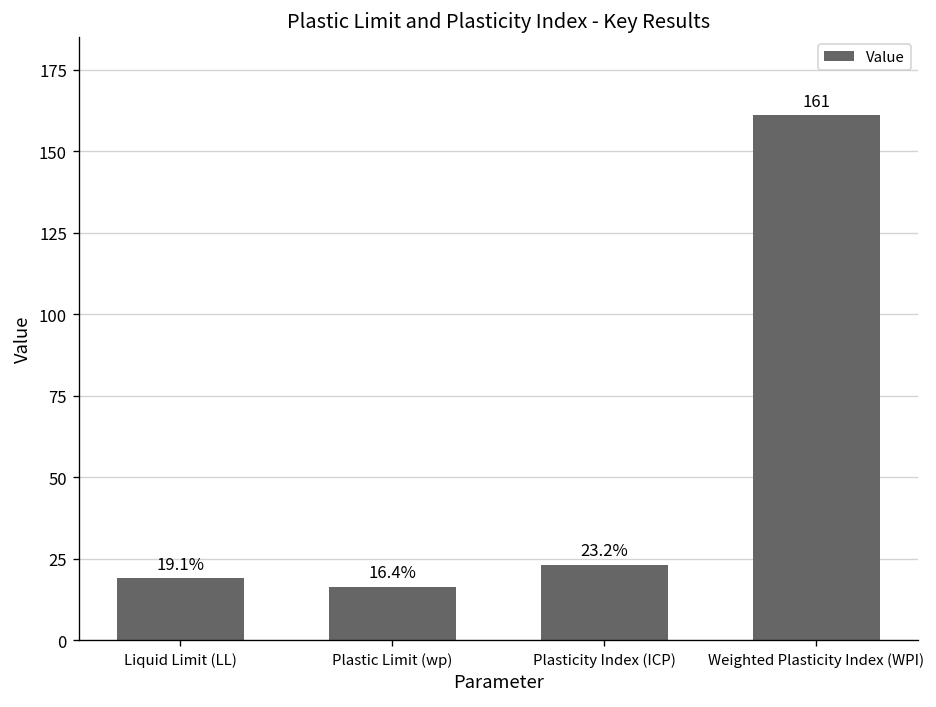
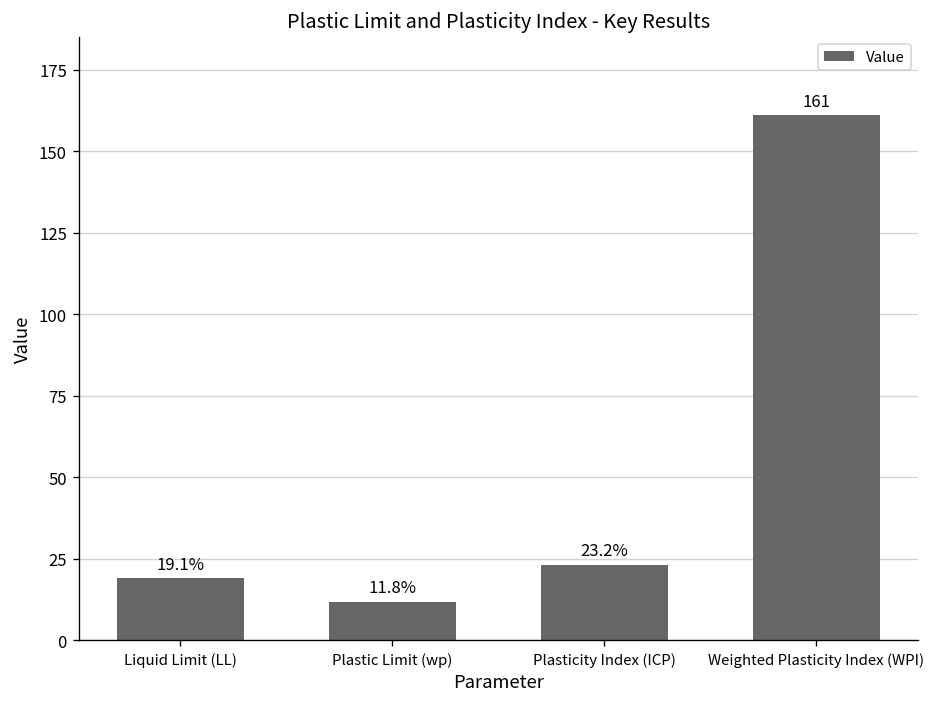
Plastic Limit (wp): 16.4% -> 11.8%
